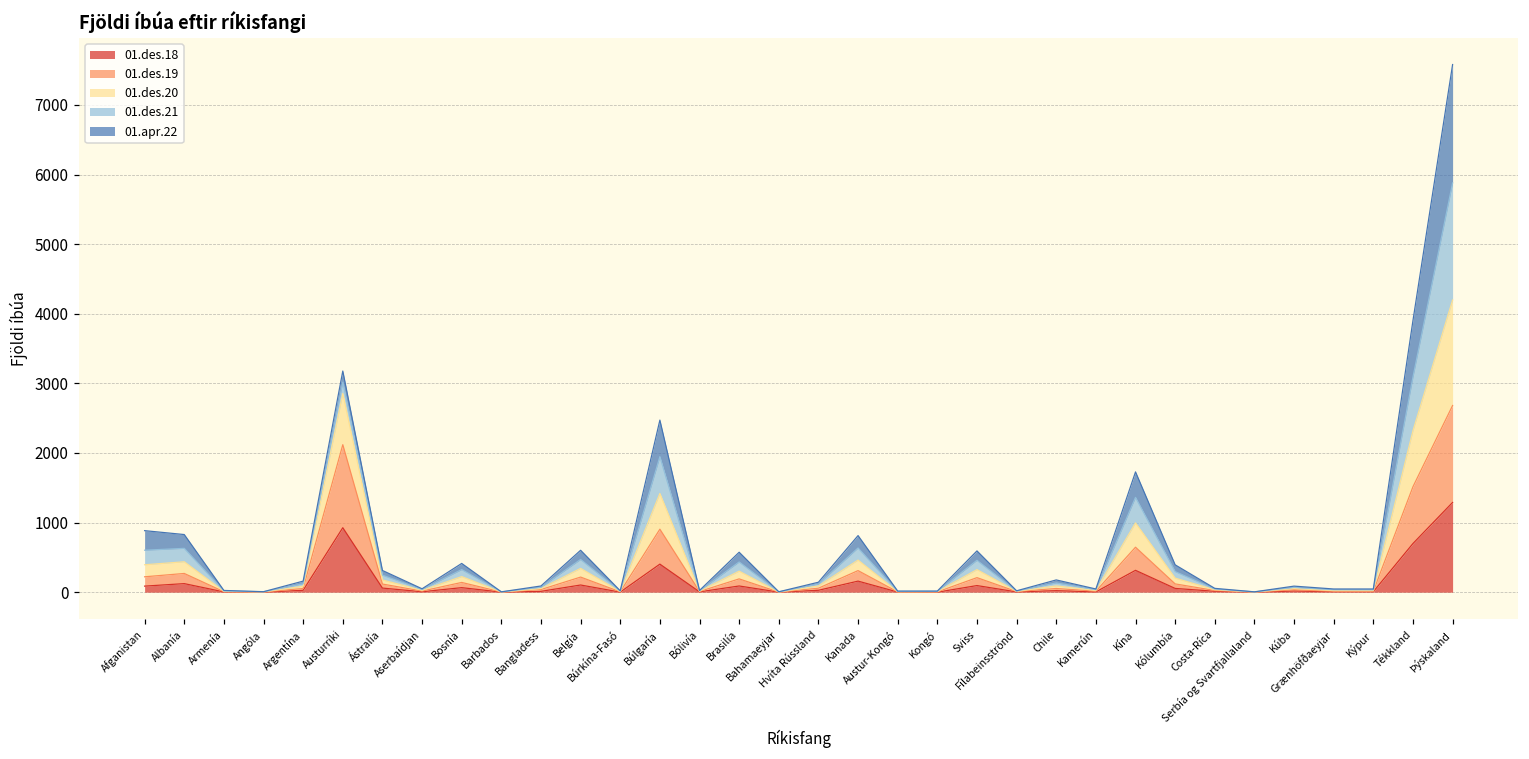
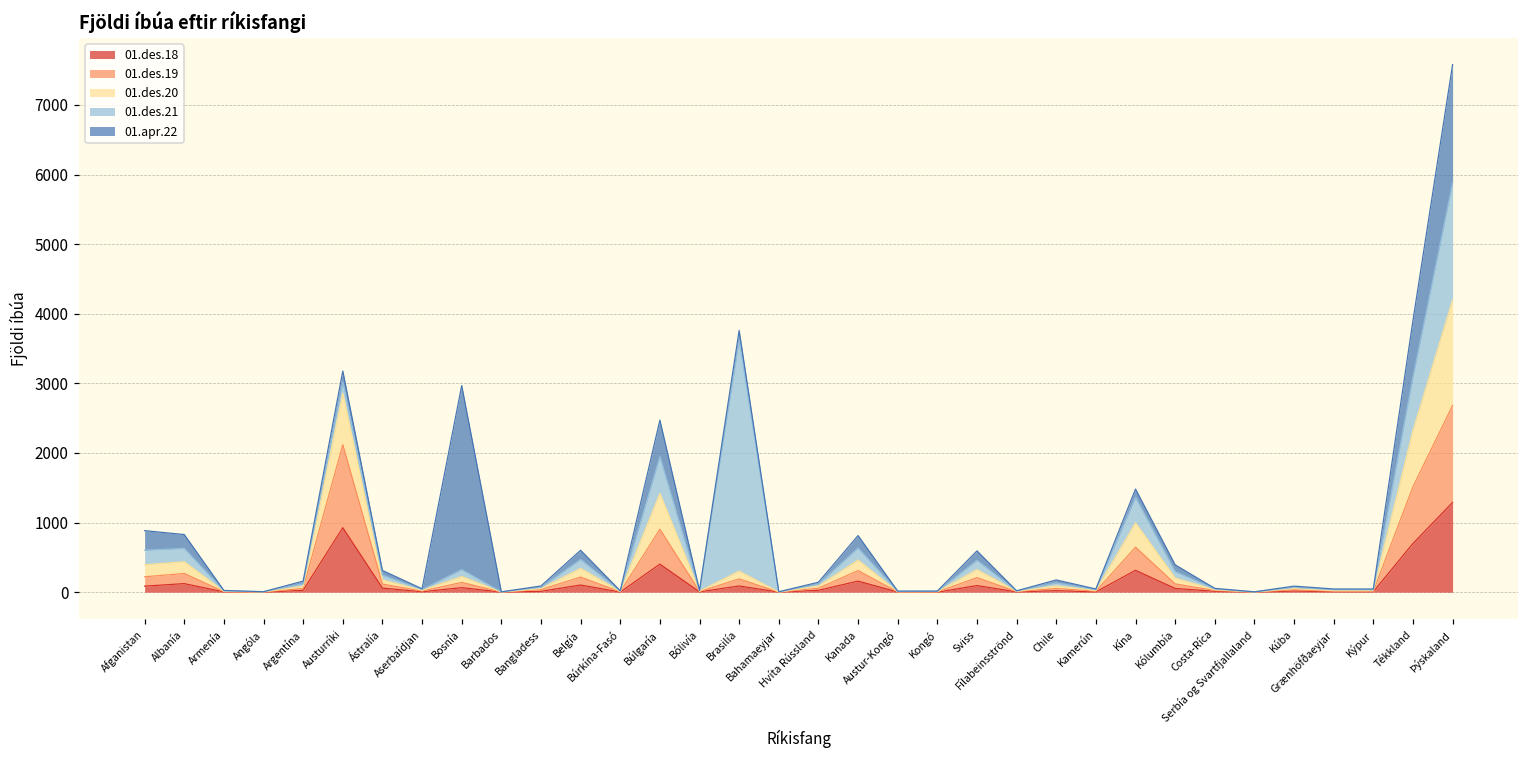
01.apr.22, Bosnía: 100 -> 2600
01.des.21, Brasilía: 100 -> 3300
01.apr.22, Kína: 400 -> 100
